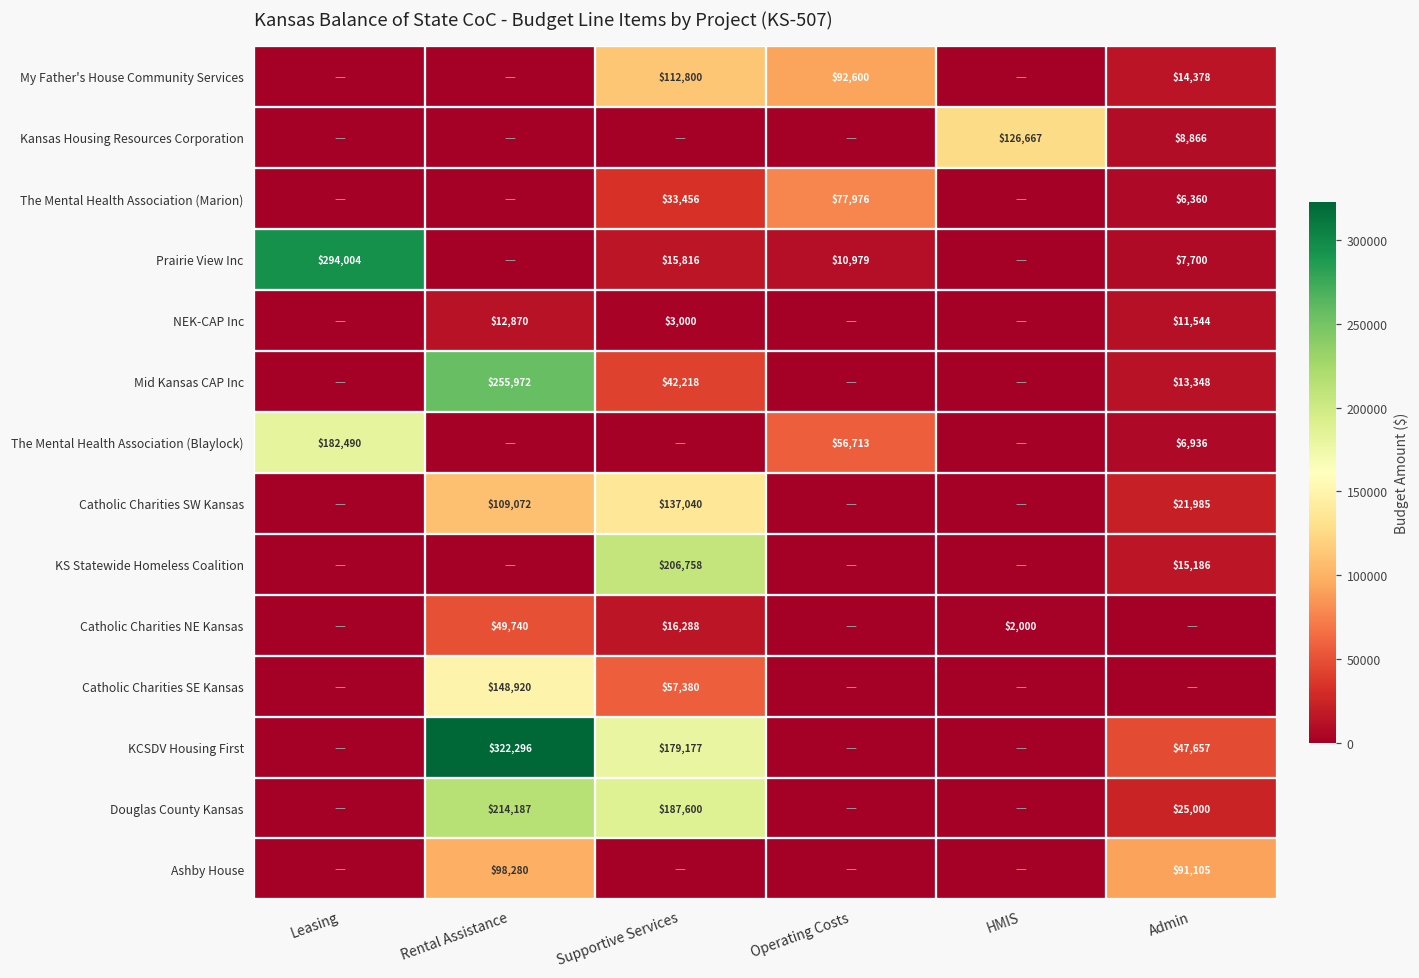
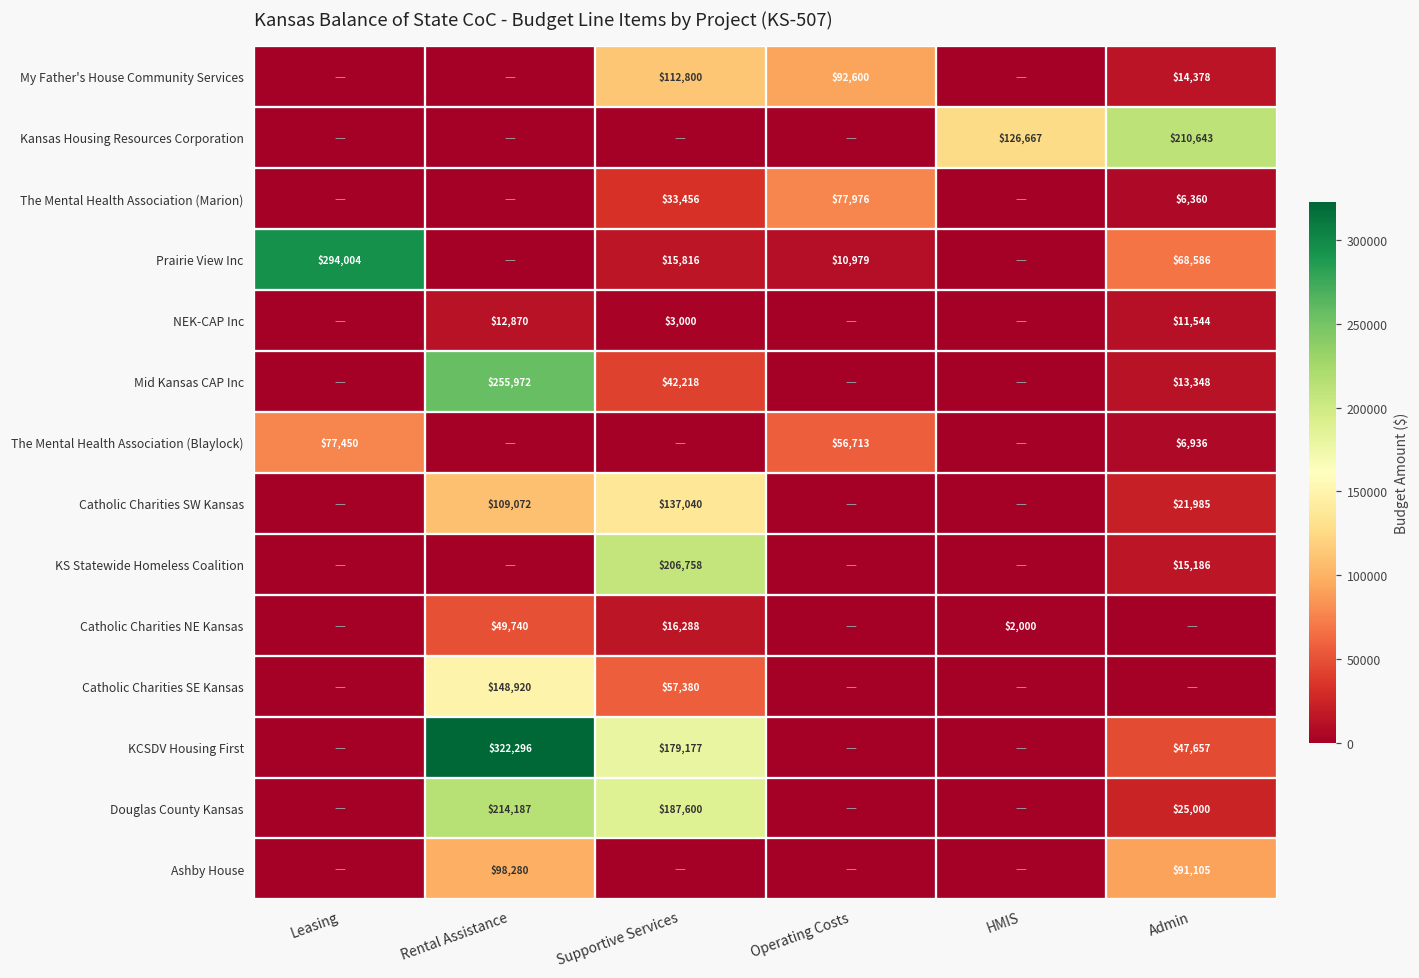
Kansas Housing Resources Corporation, Admin: $8,866 -> $210,643
Prairie View Inc, Admin: $7,700 -> $68,586
The Mental Health Association (Blaylock), Leasing: $182,490 -> $77,450
